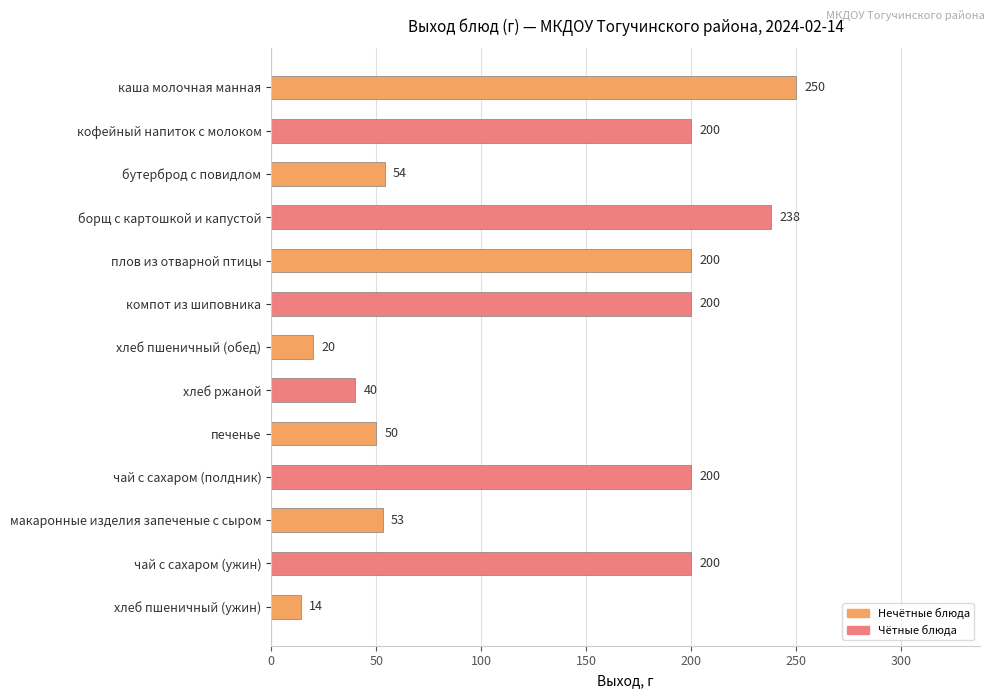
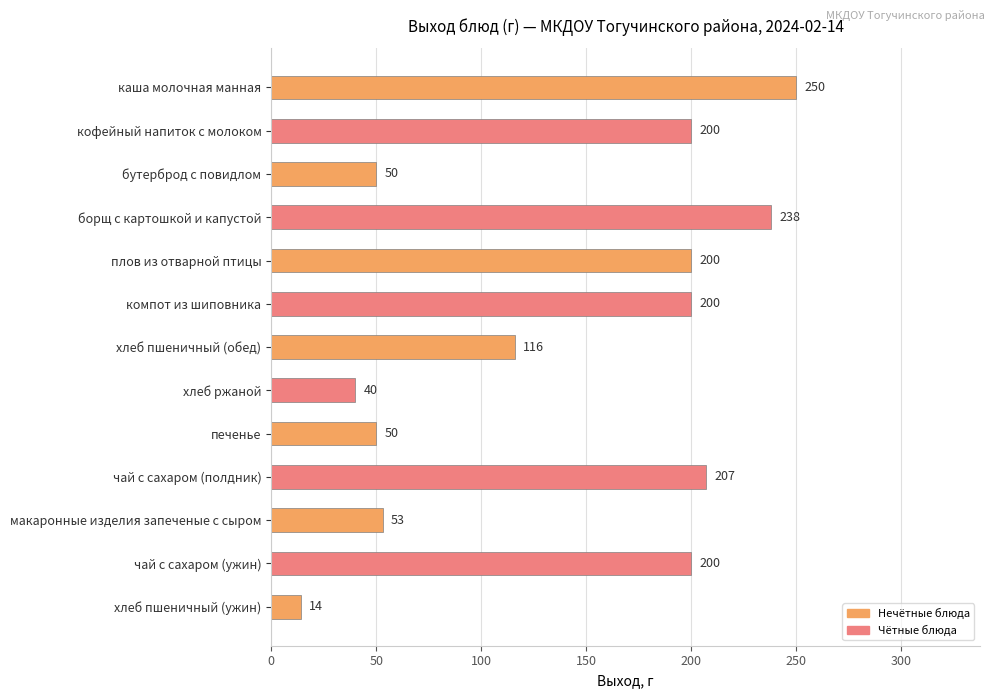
бутерброд с повидлом: 54 -> 50
хлеб пшеничный (обед): 20 -> 116
чай с сахаром (полдник): 200 -> 207
